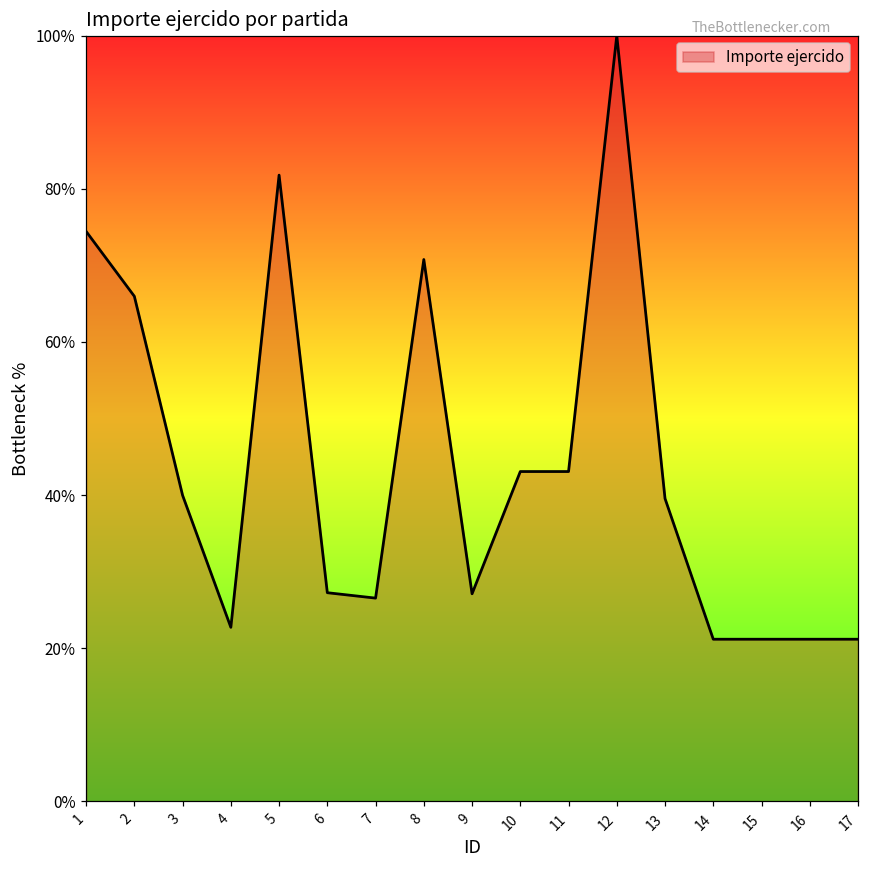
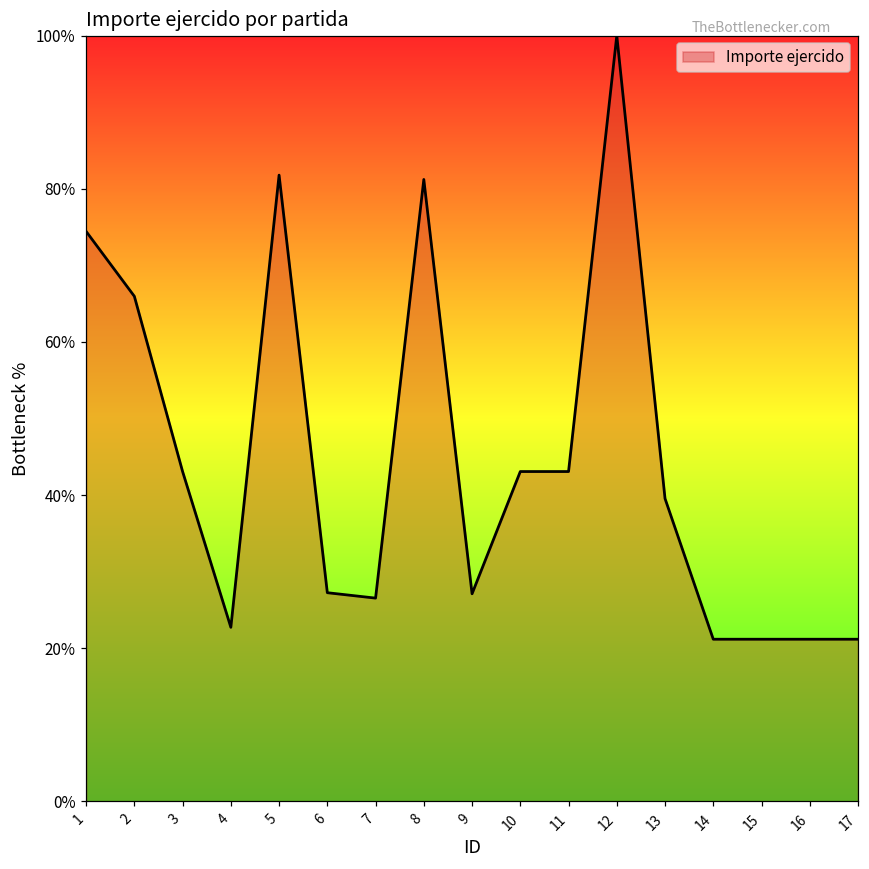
3: 40% -> 43%
8: 71% -> 81%
